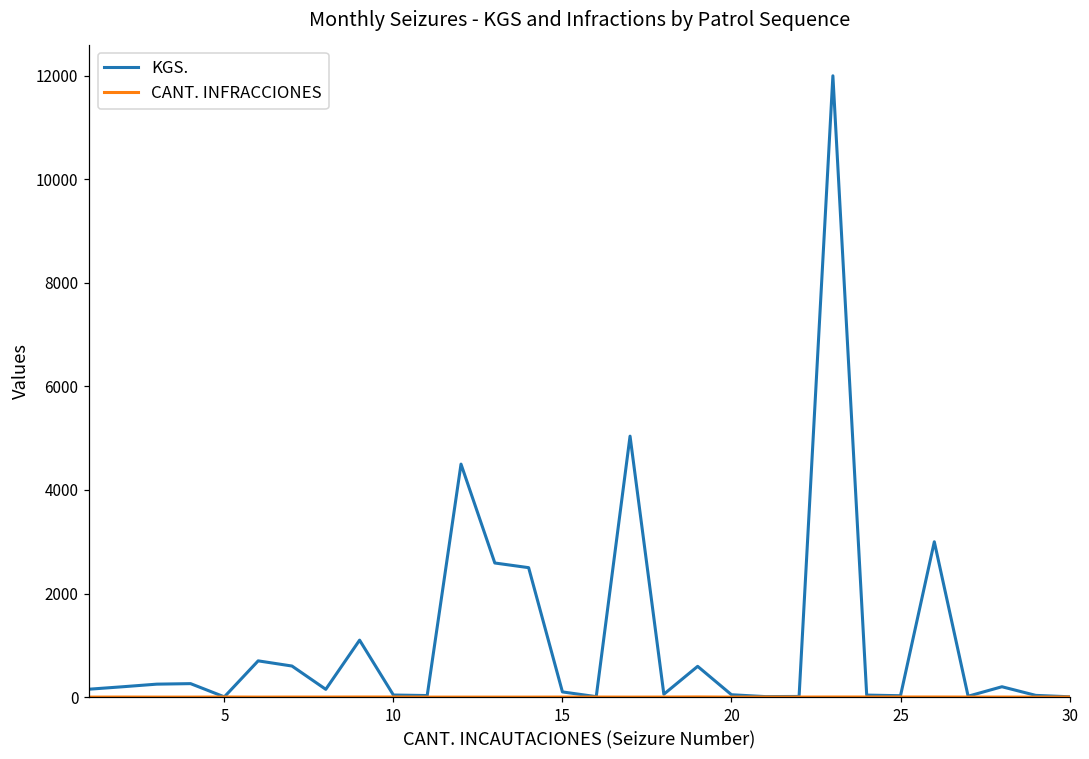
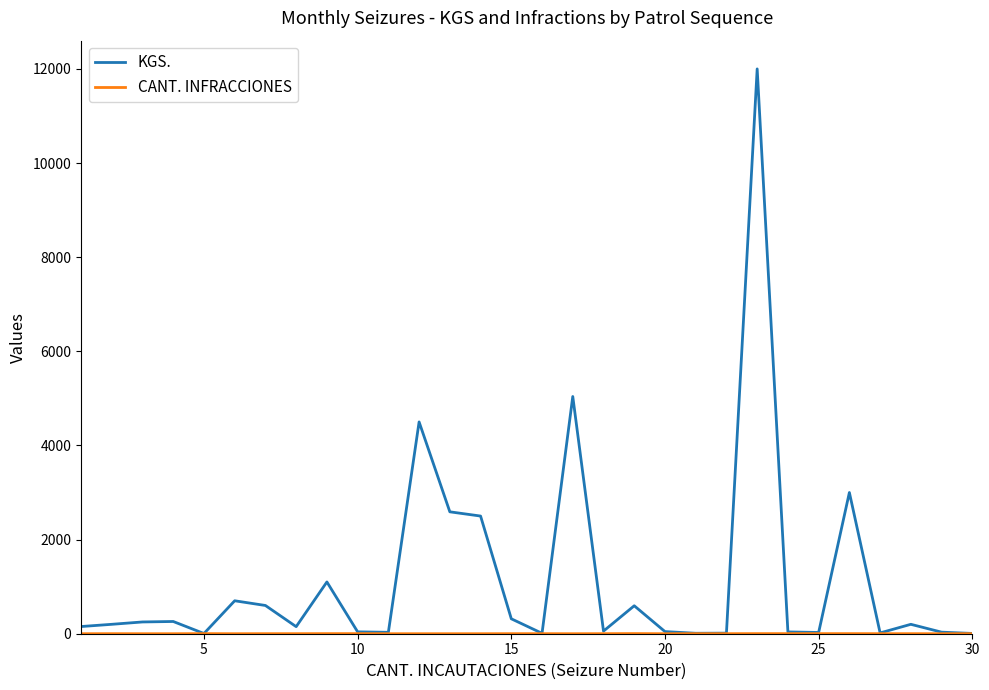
KGS., 15: 100 -> 300
